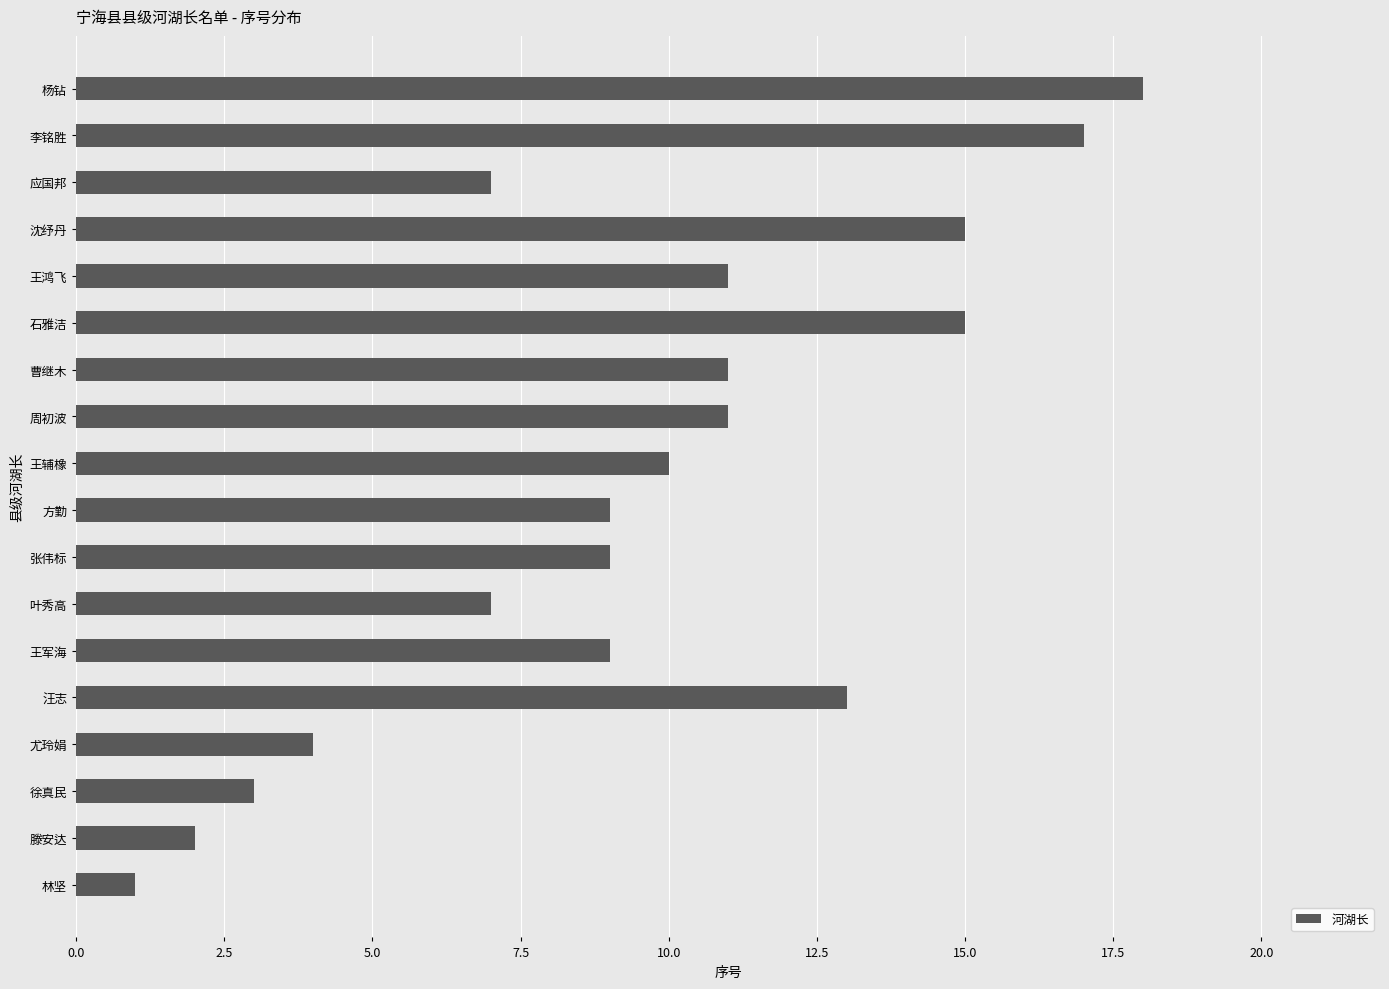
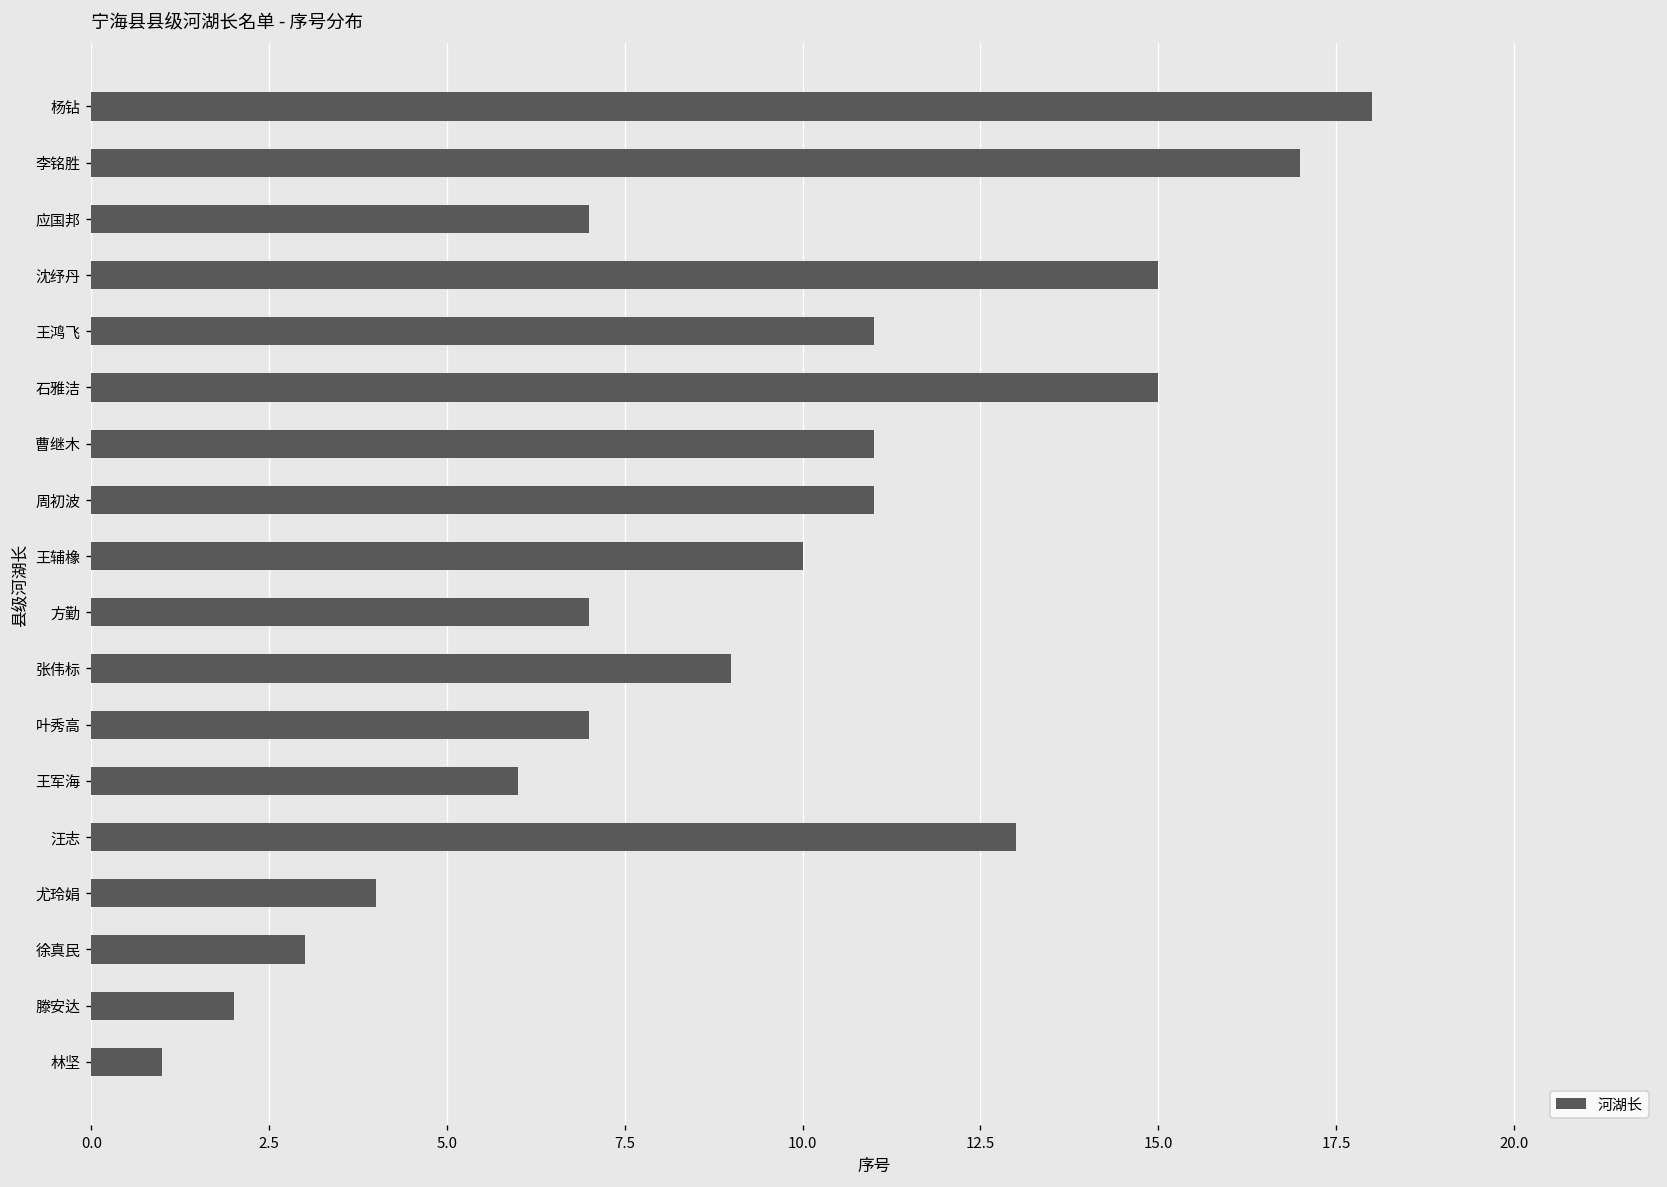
方勤: 9 -> 7
王军海: 9 -> 6
